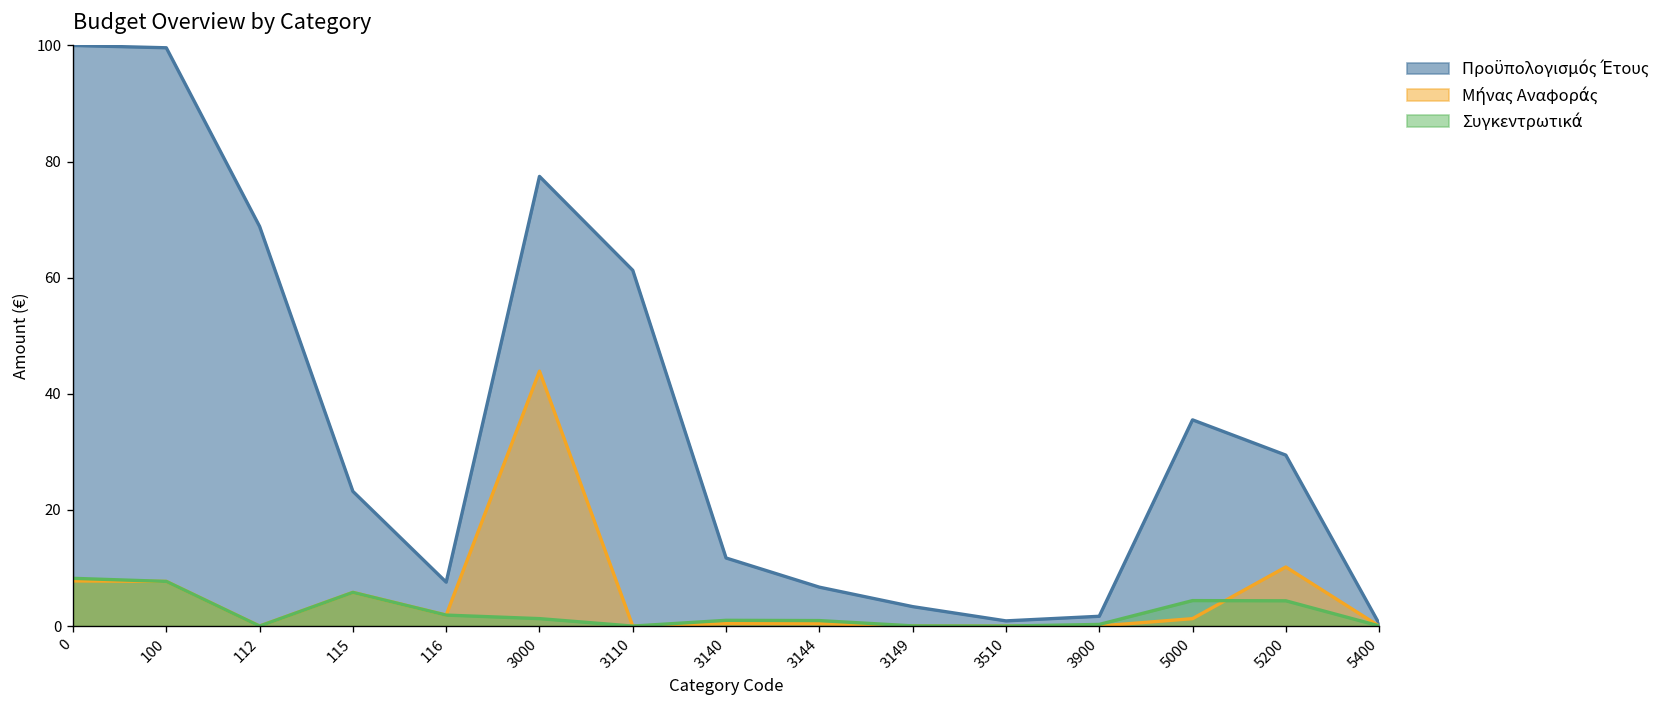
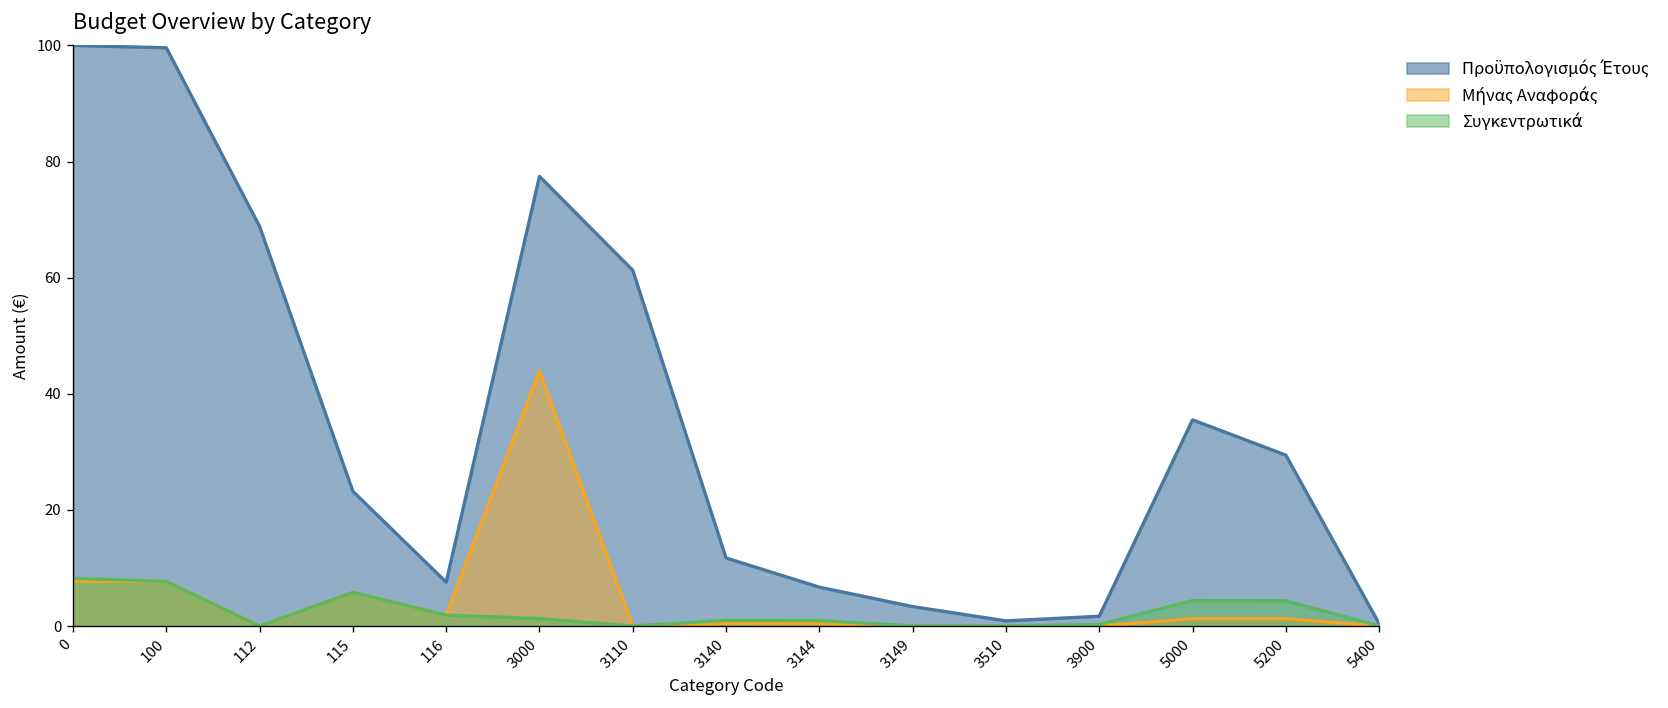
Μήνας Αναφοράς, 5200: 10 -> 1
